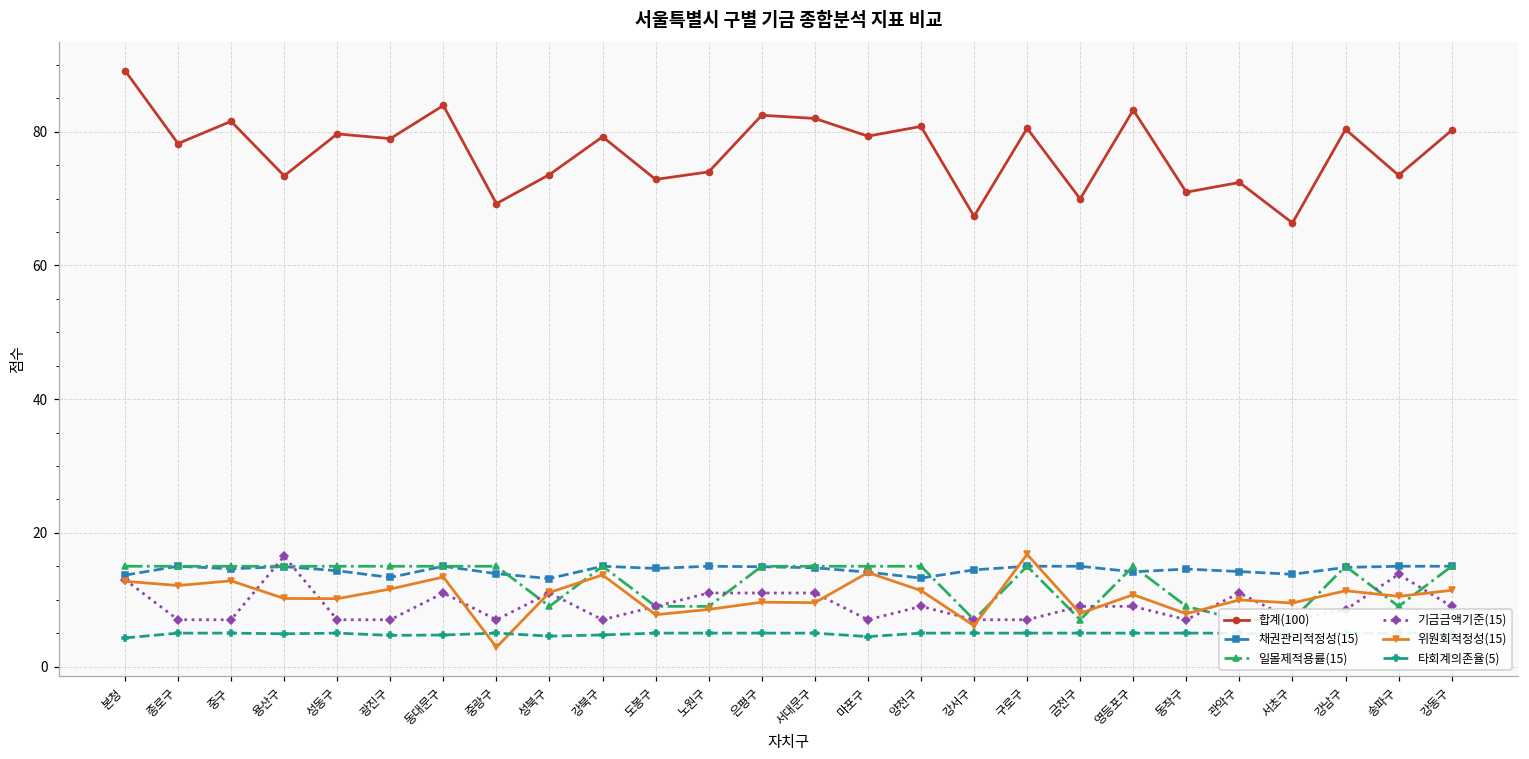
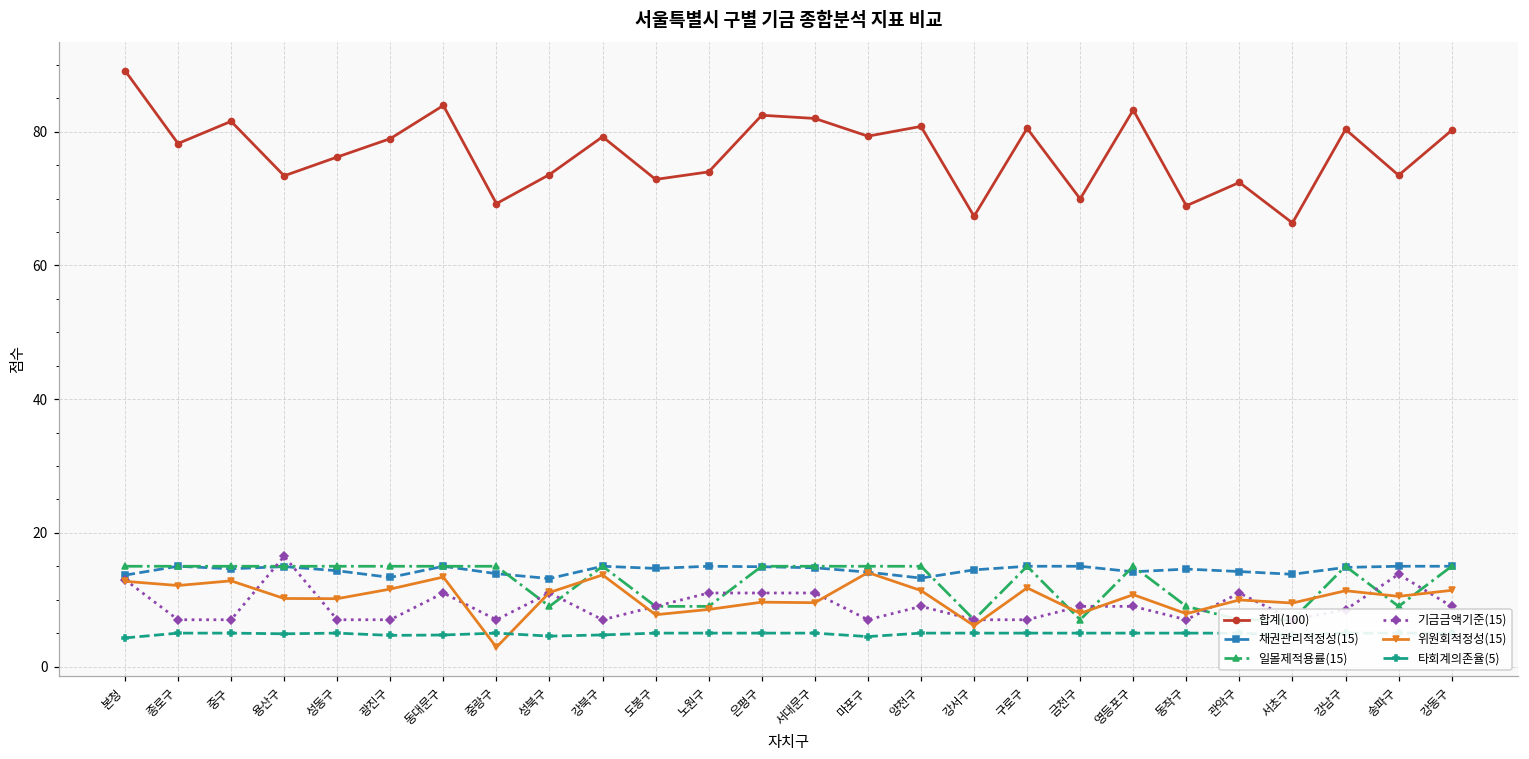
합계(100), 성동구: 80 -> 76
위원회적정성(15), 구로구: 17 -> 12
합계(100), 동작구: 71 -> 69
